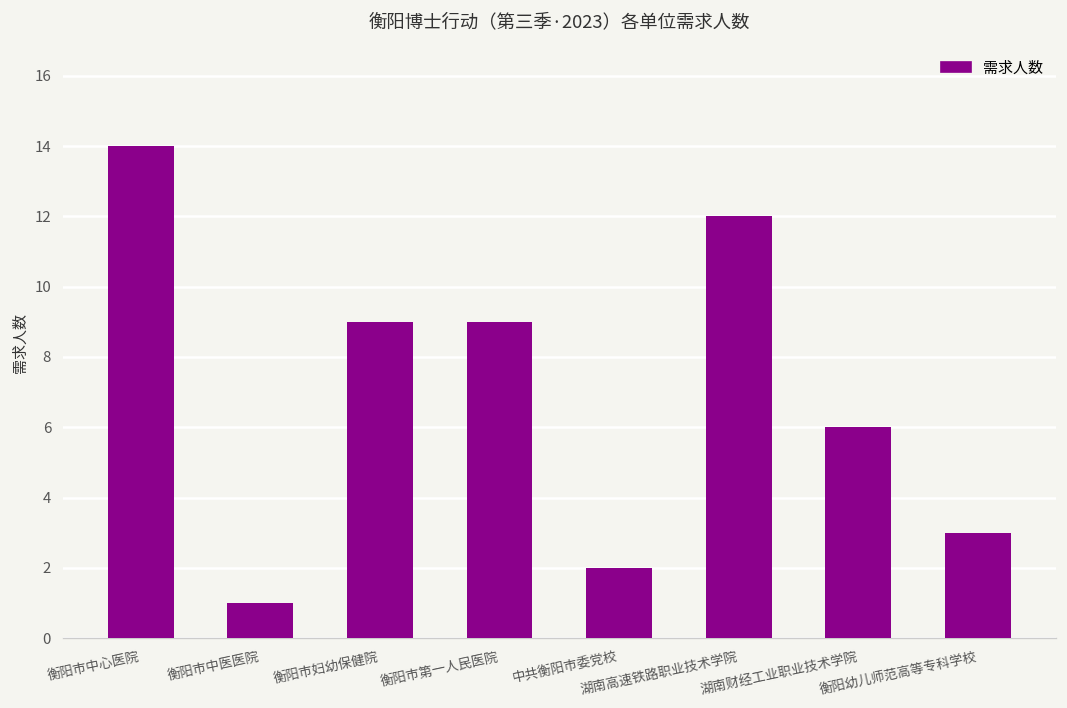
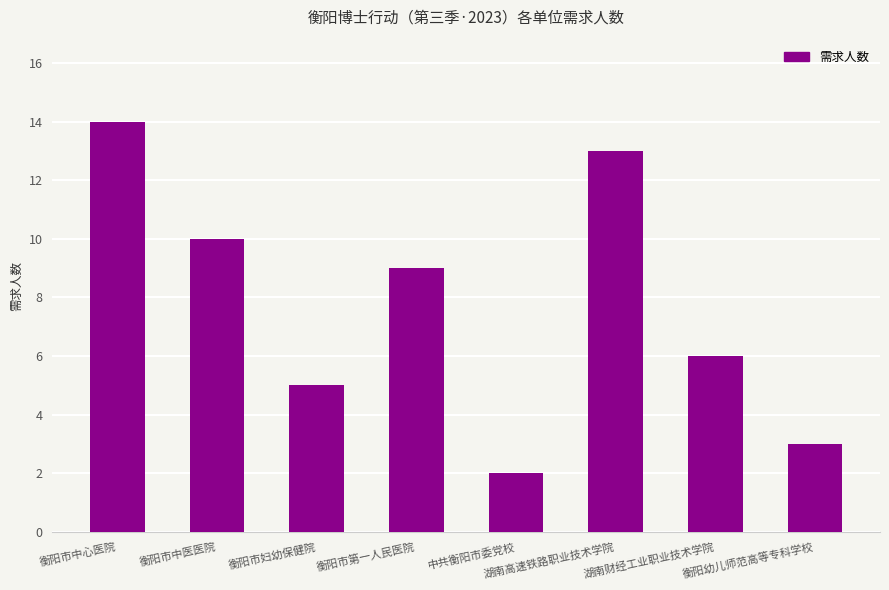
衡阳市中医医院: 1 -> 10
衡阳市妇幼保健院: 9 -> 5
湖南高速铁路职业技术学院: 12 -> 13
